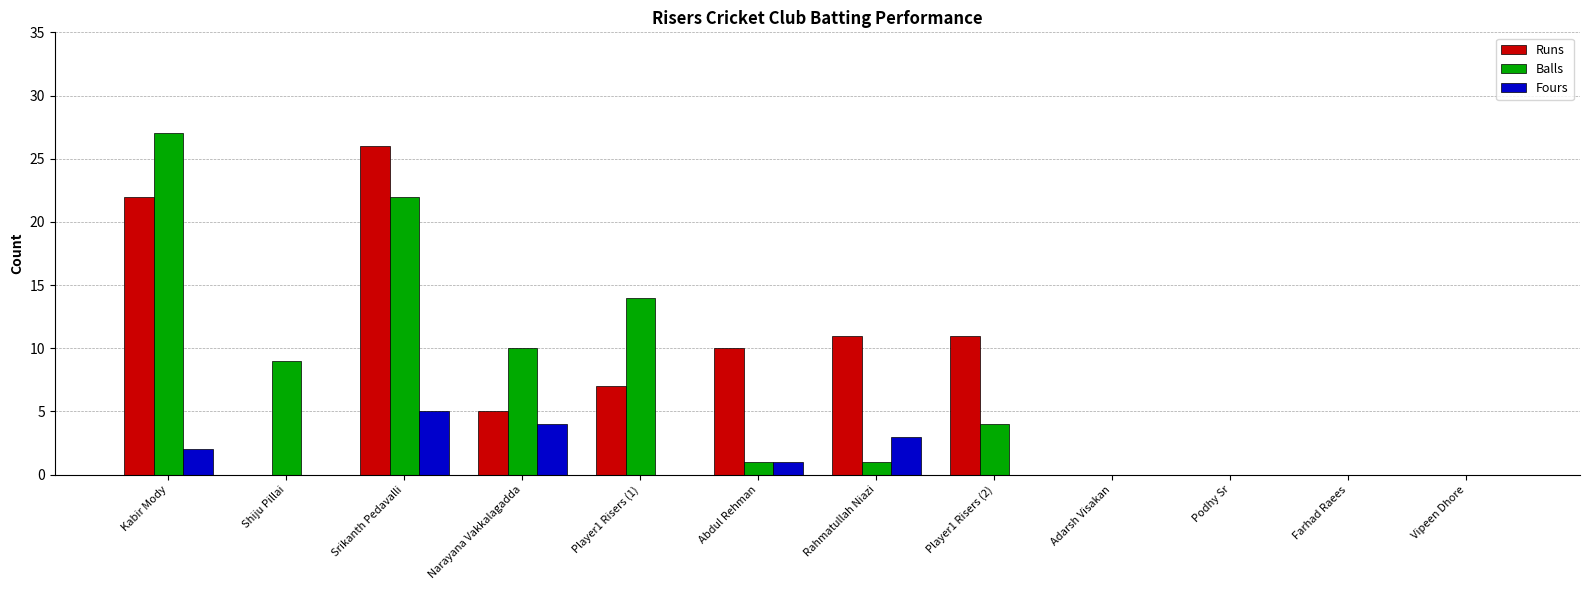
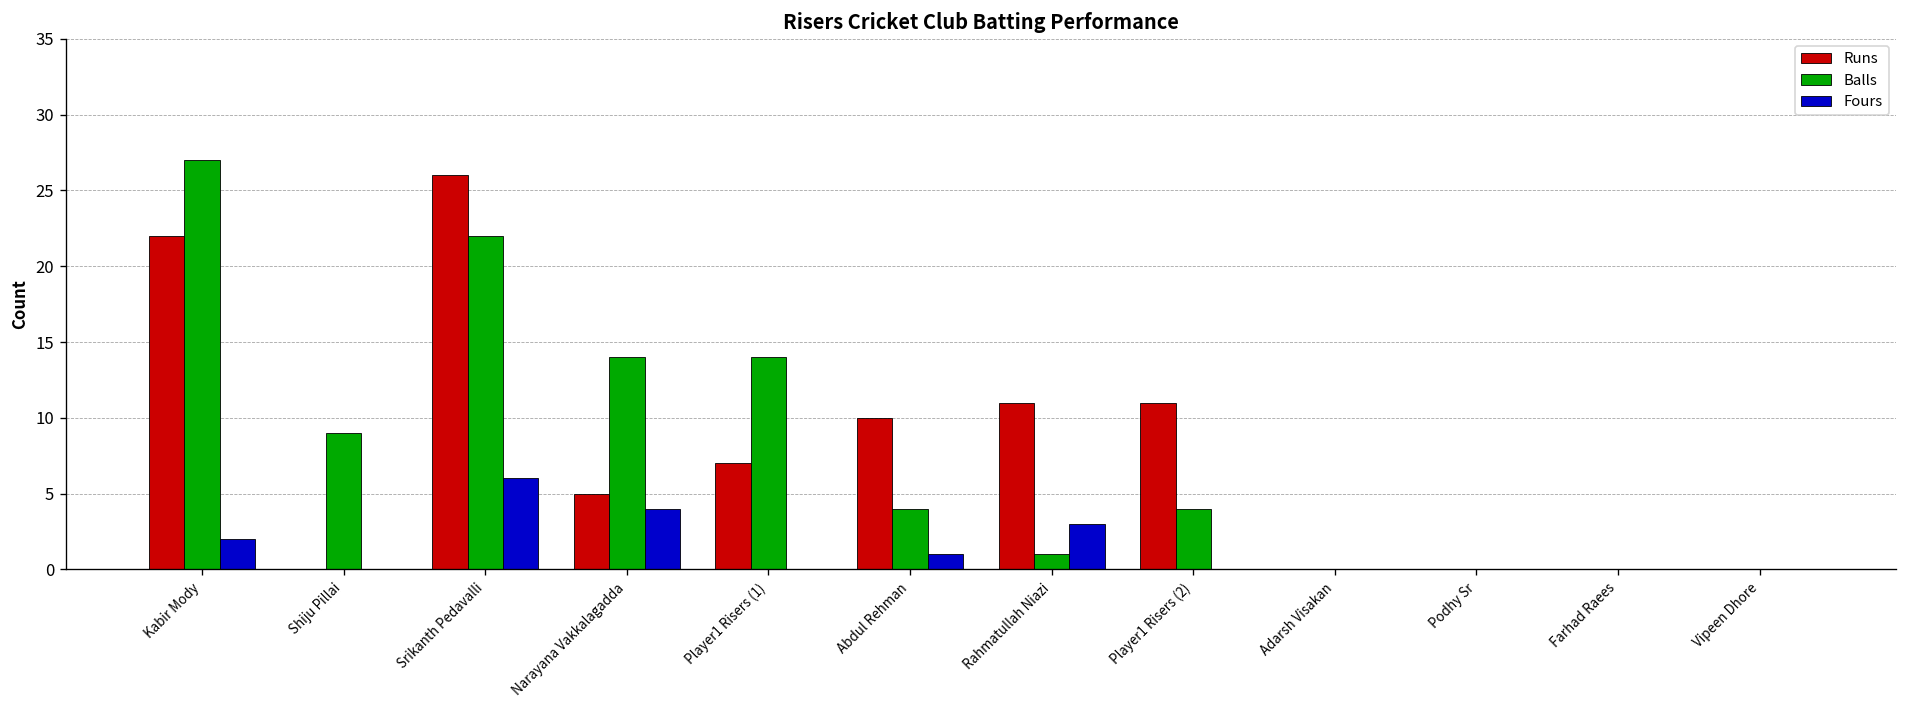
Fours, Srikanth Pedavalli: 5 -> 6
Balls, Narayana Vakkalagadda: 10 -> 14
Balls, Abdul Rehman: 1 -> 4
